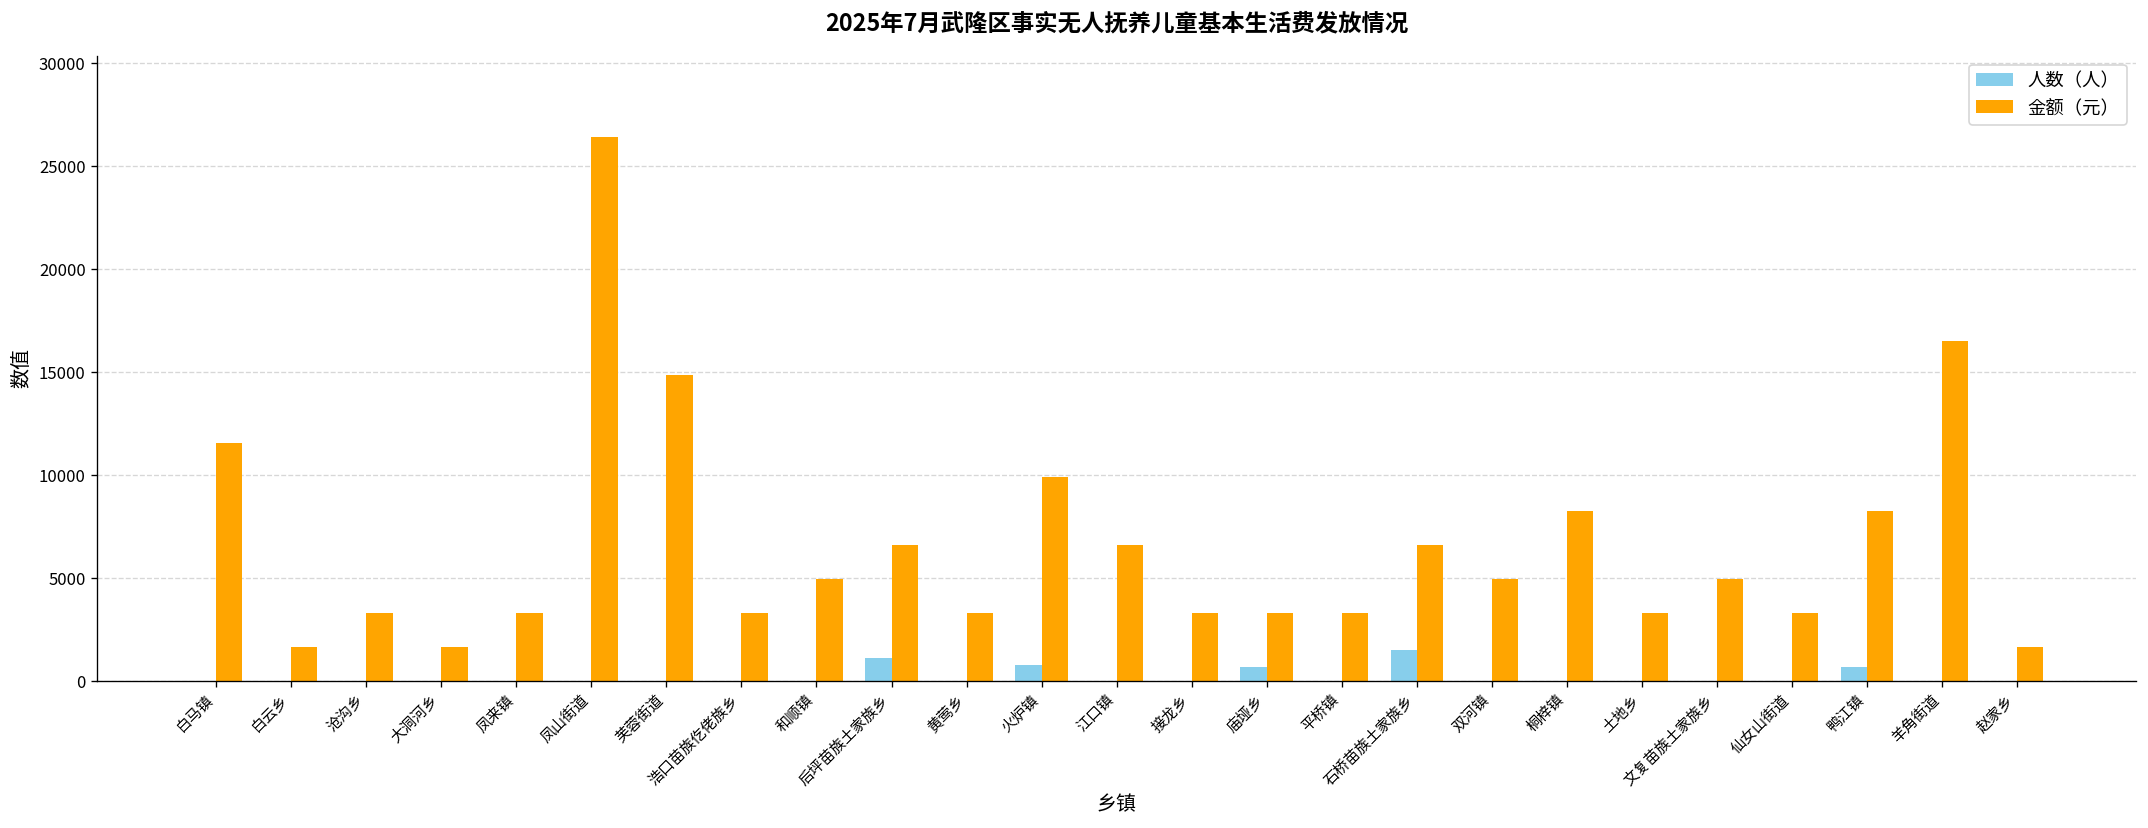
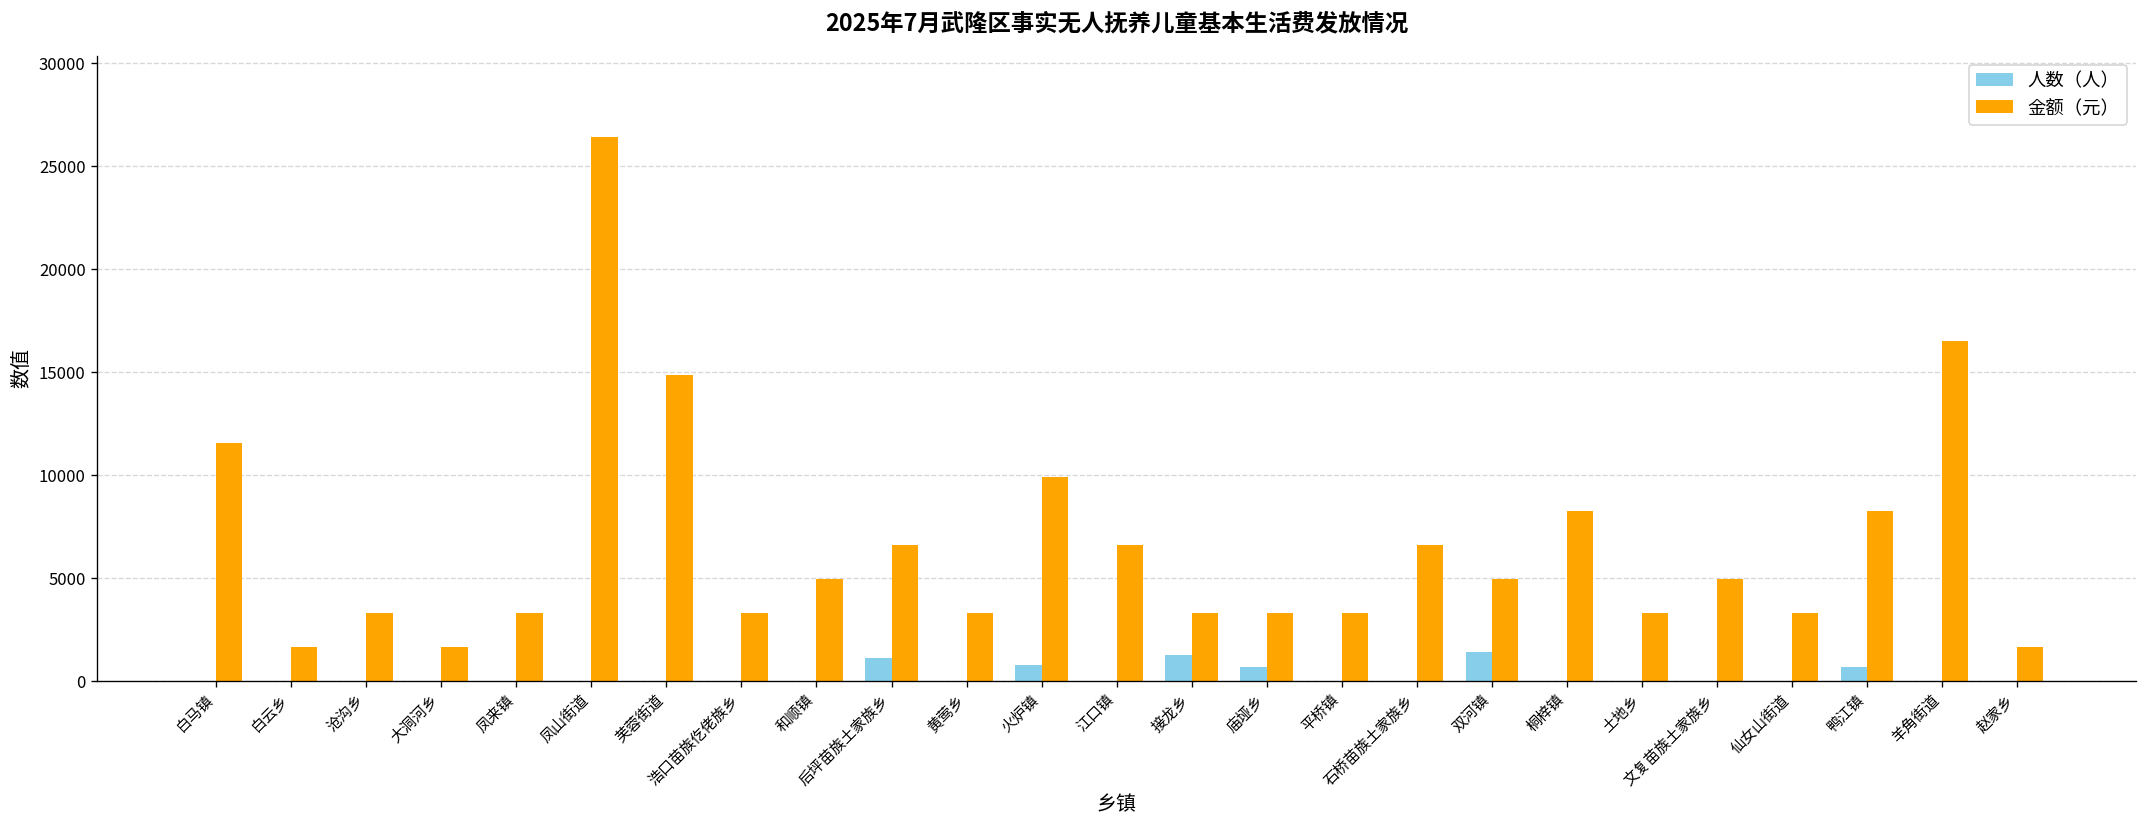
人数（人）, 接龙乡: 0 -> 1300
人数（人）, 石桥苗族土家族乡: 1500 -> 0
人数（人）, 双河镇: 0 -> 1400
